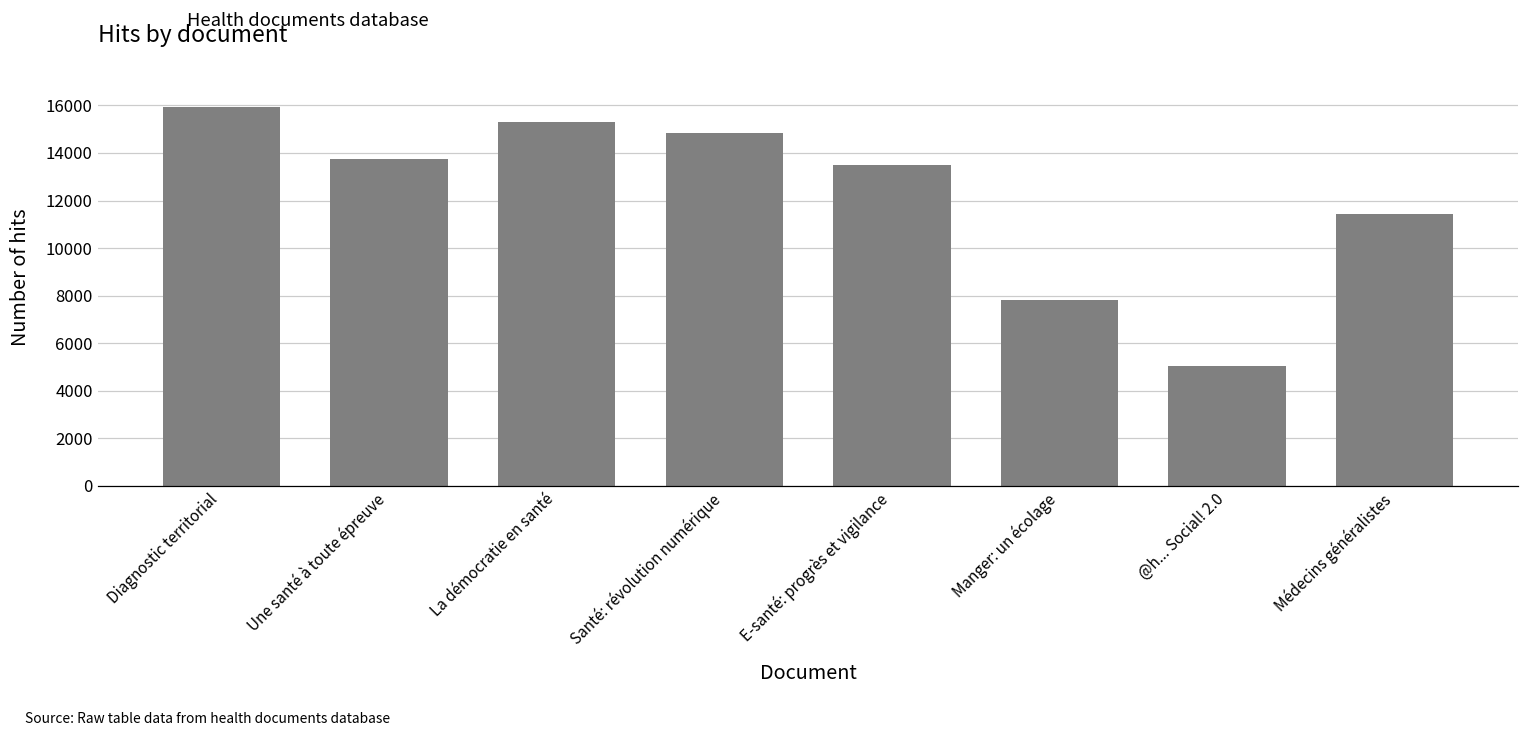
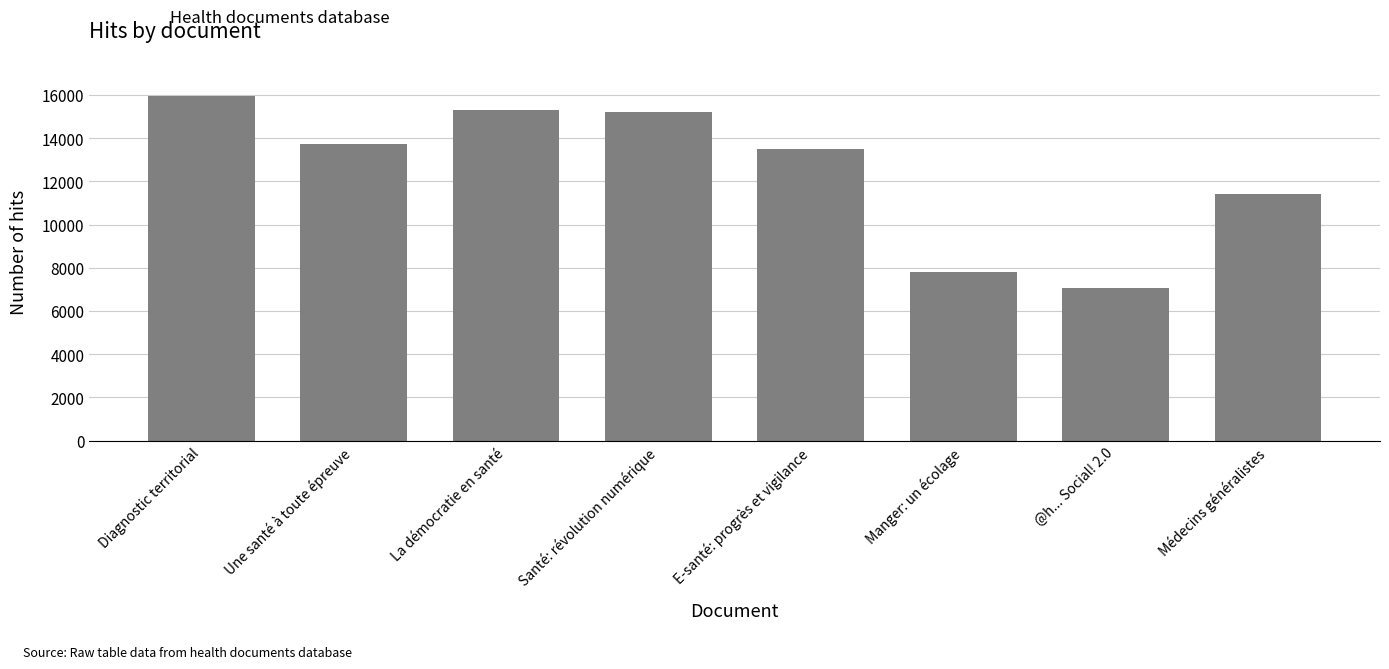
Santé: révolution numérique: 14800 -> 15200
@h... Social! 2.0: 5000 -> 7100
